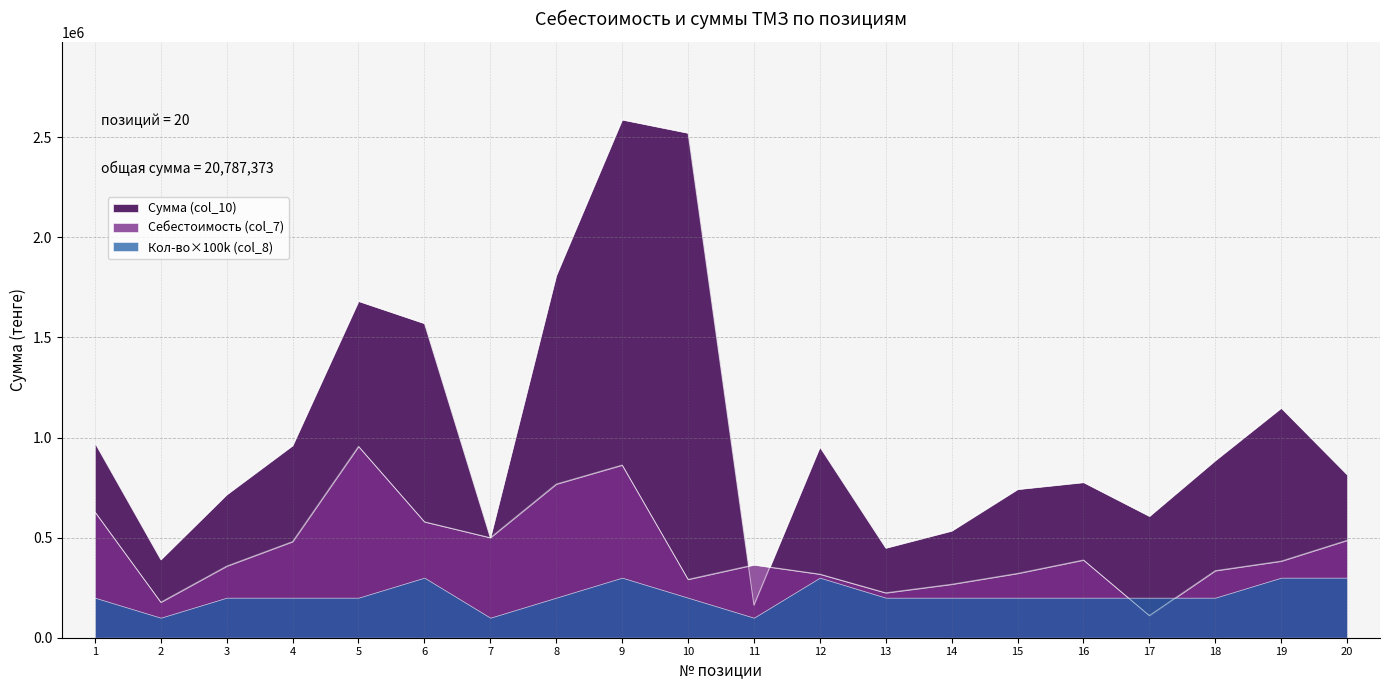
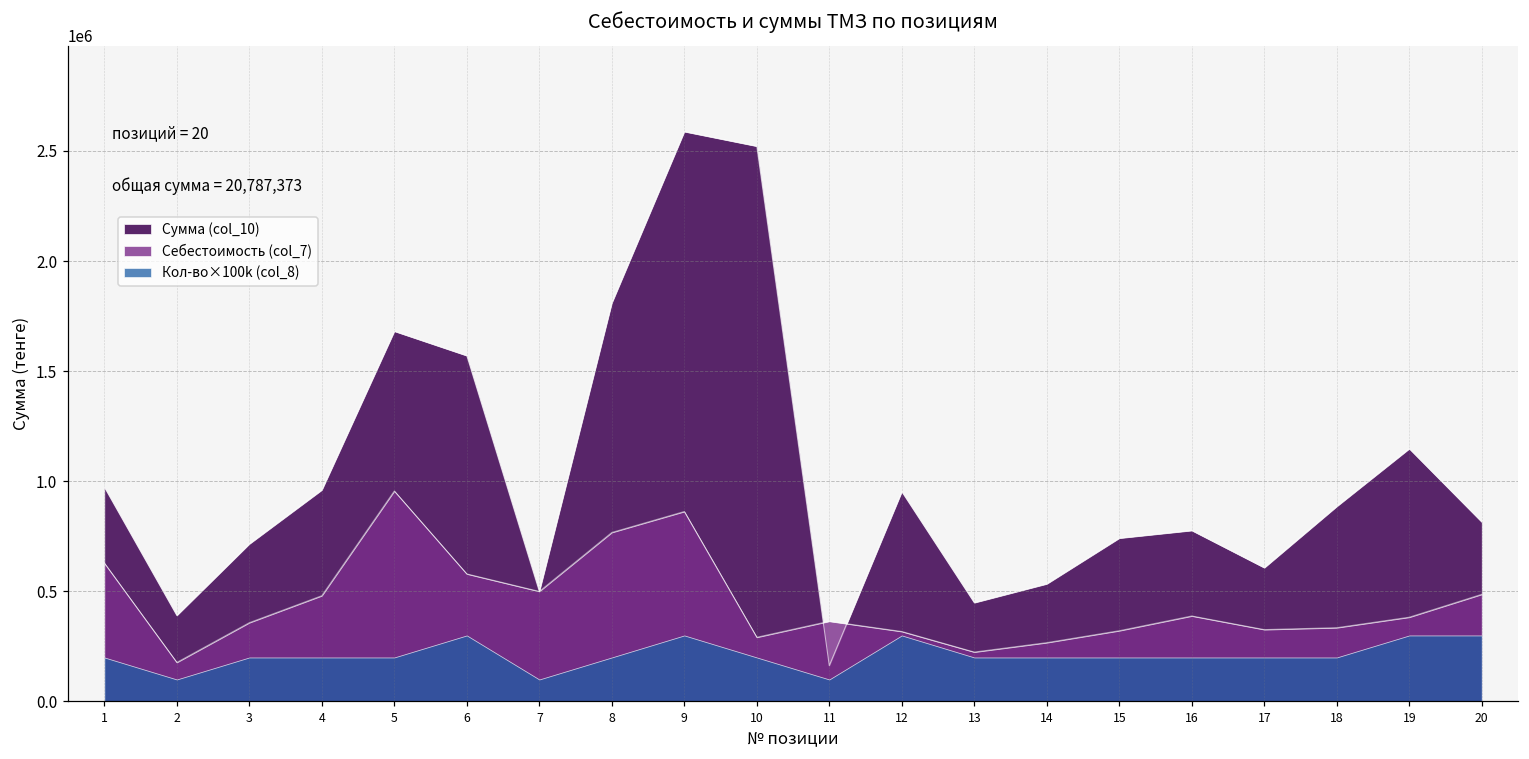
Себестоимость (col_7), 17: 110000 -> 330000
